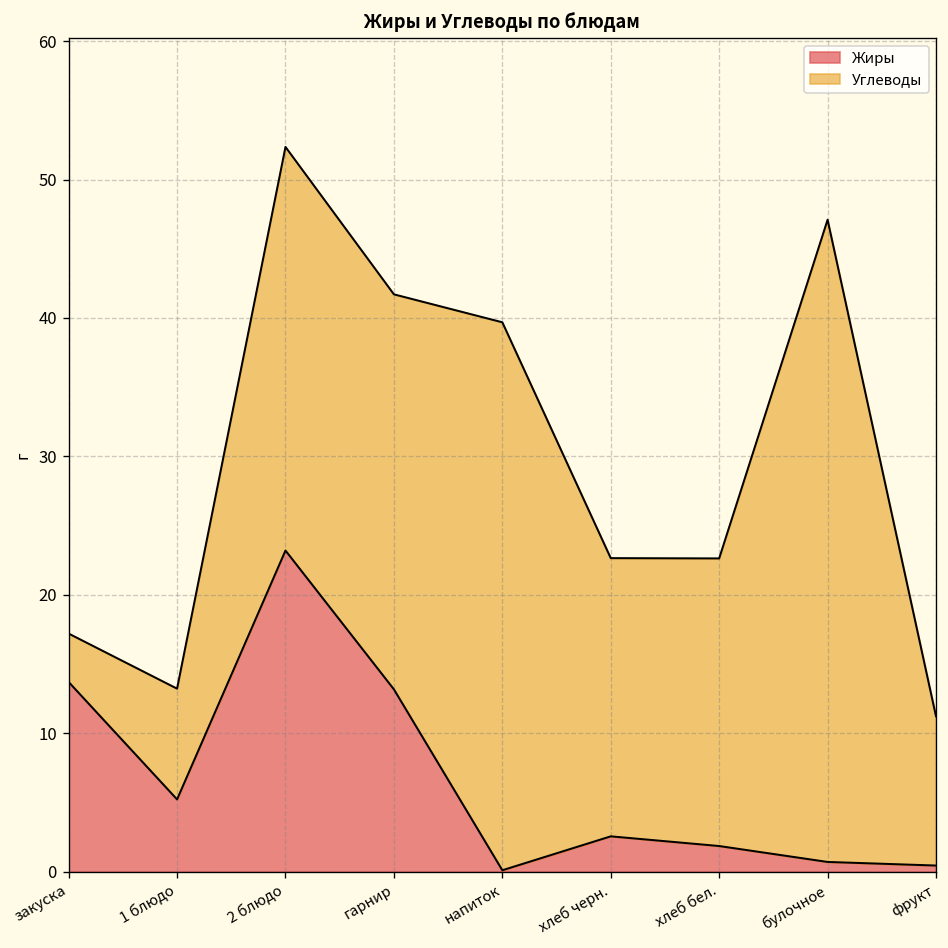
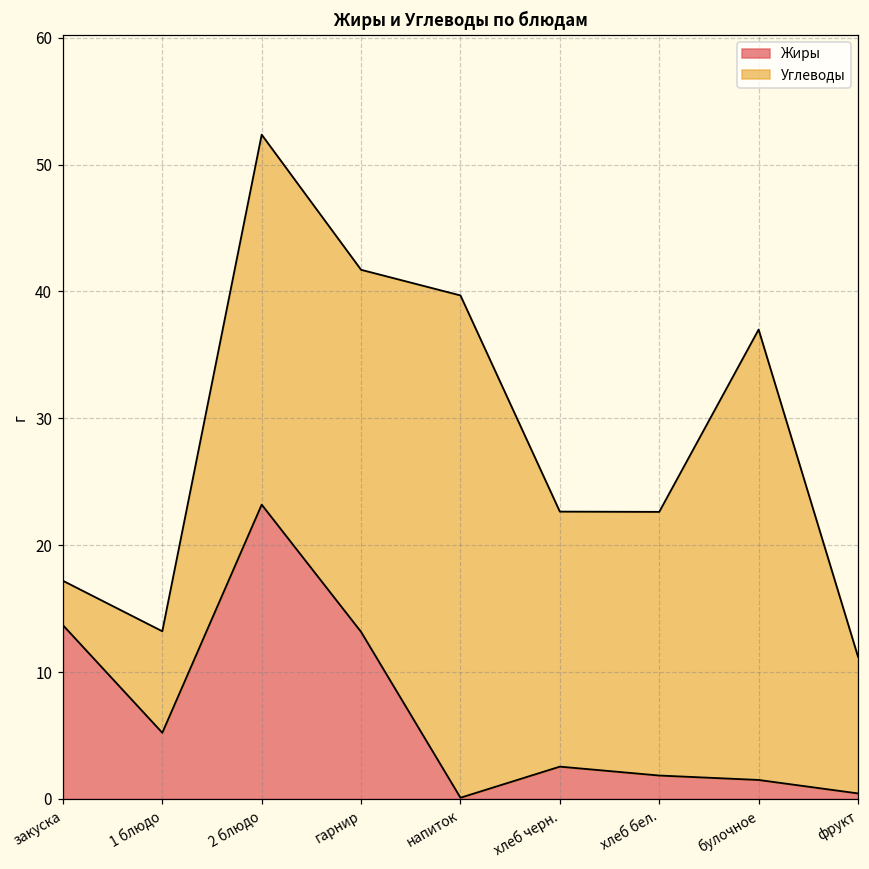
Жиры, булочное: 0.7 -> 1.5
Углеводы, булочное: 46.4 -> 35.5
